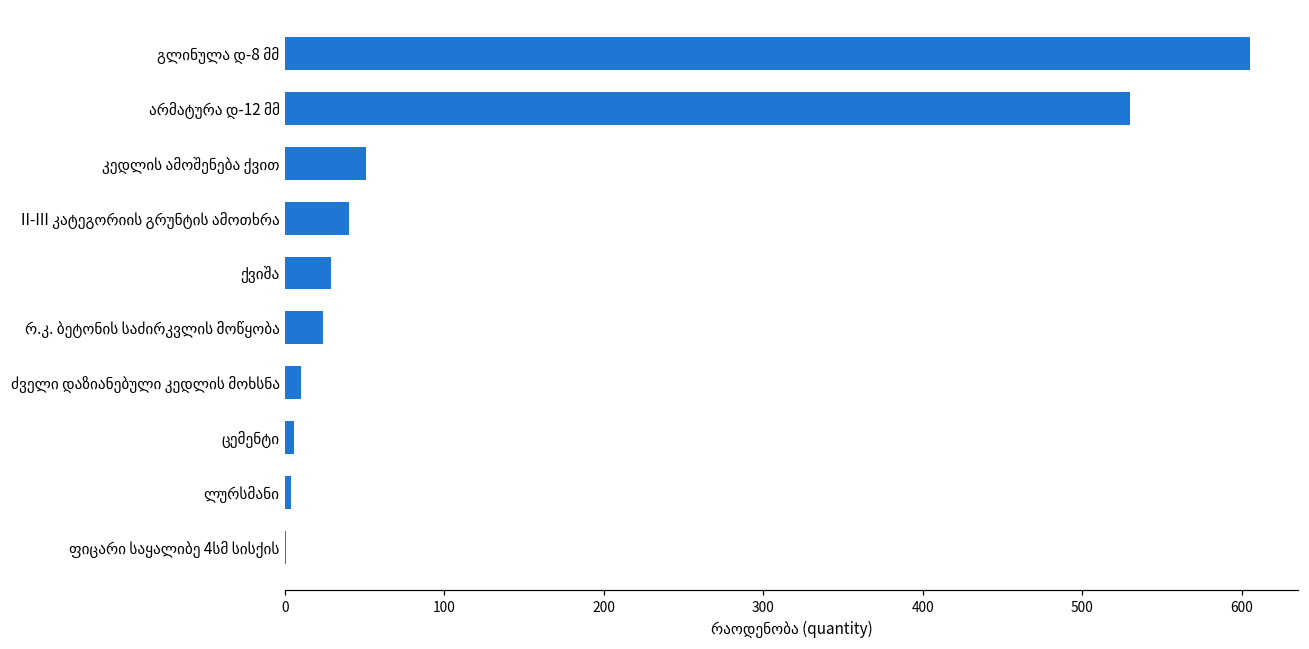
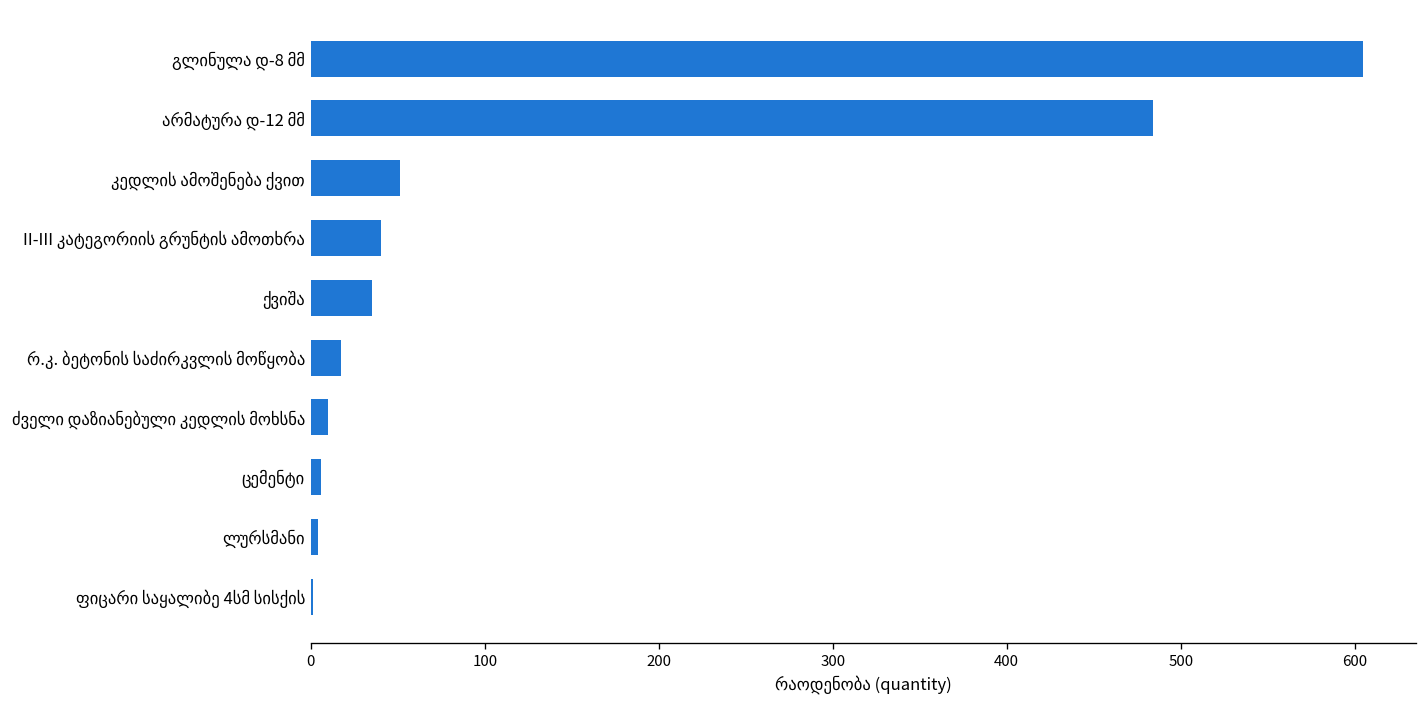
არმატურა დ-12 მმ: 530 -> 484
ქვიშა: 29 -> 35
რ.კ. ბეტონის საძირკვლის მოწყობა: 24 -> 17
